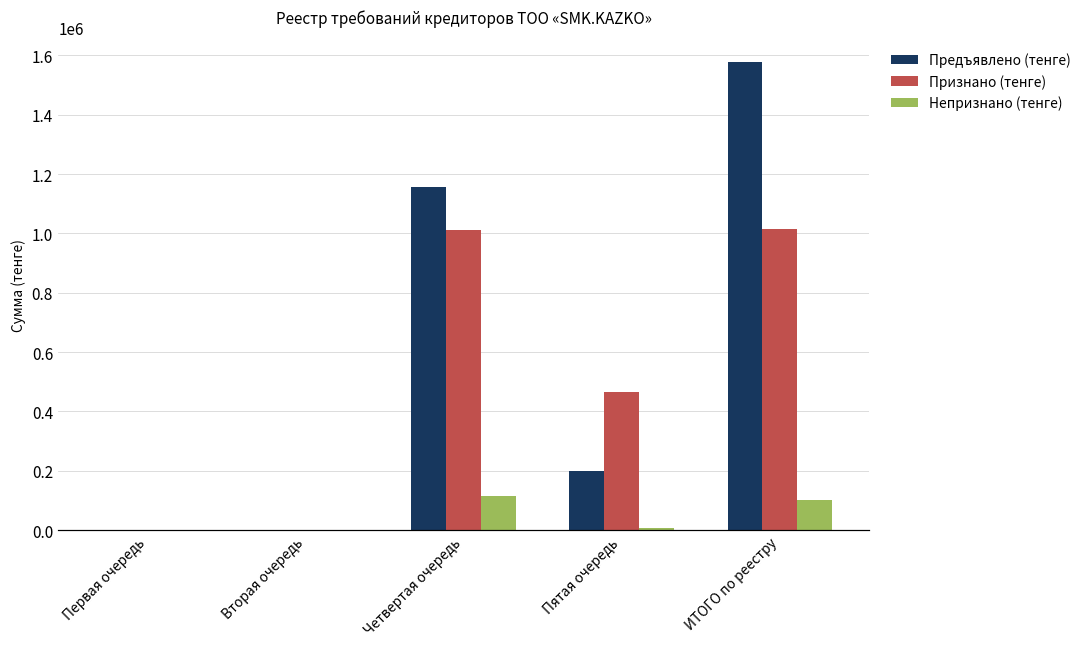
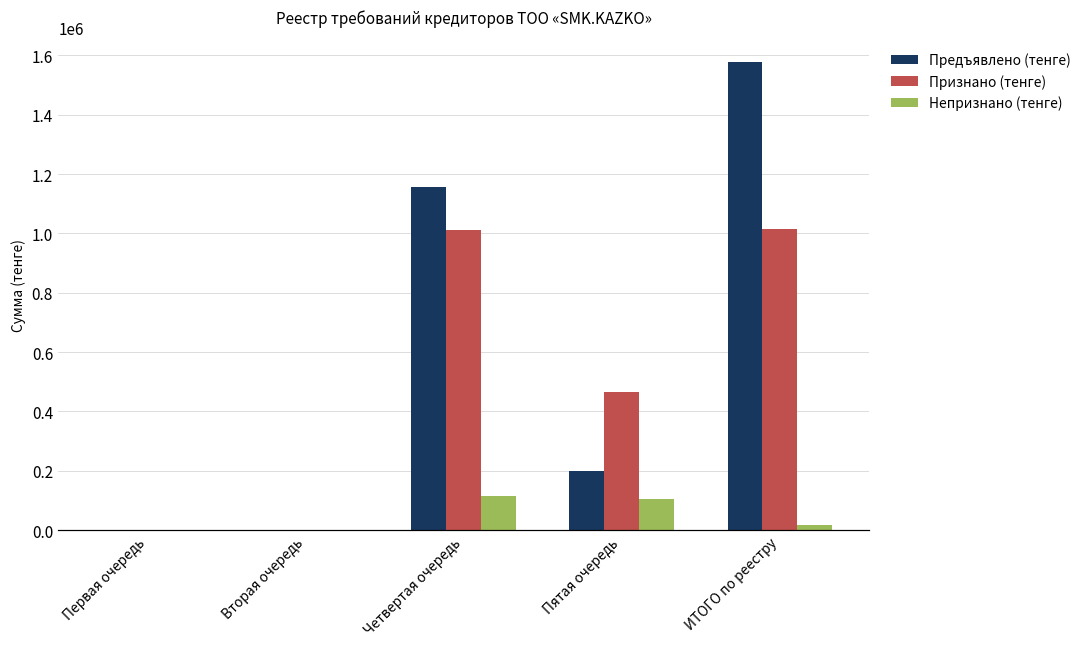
Непризнано (тенге), Пятая очередь: 10000 -> 100000
Непризнано (тенге), ИТОГО по реестру: 100000 -> 20000
